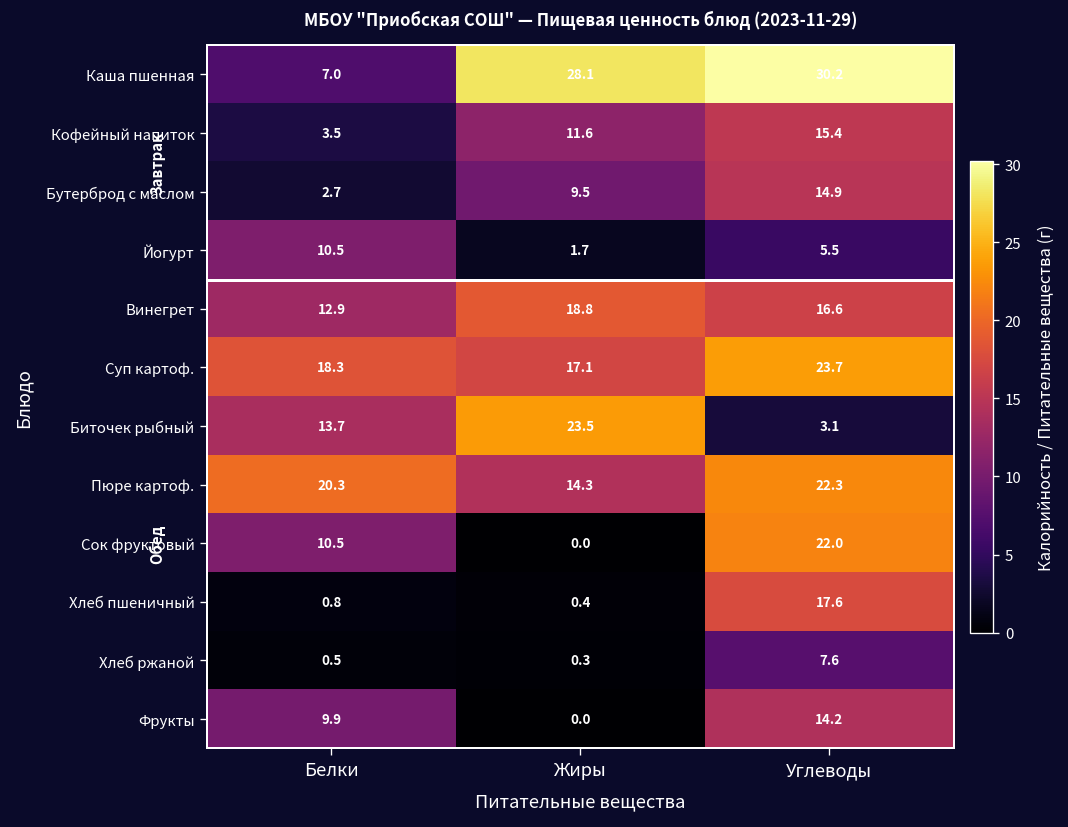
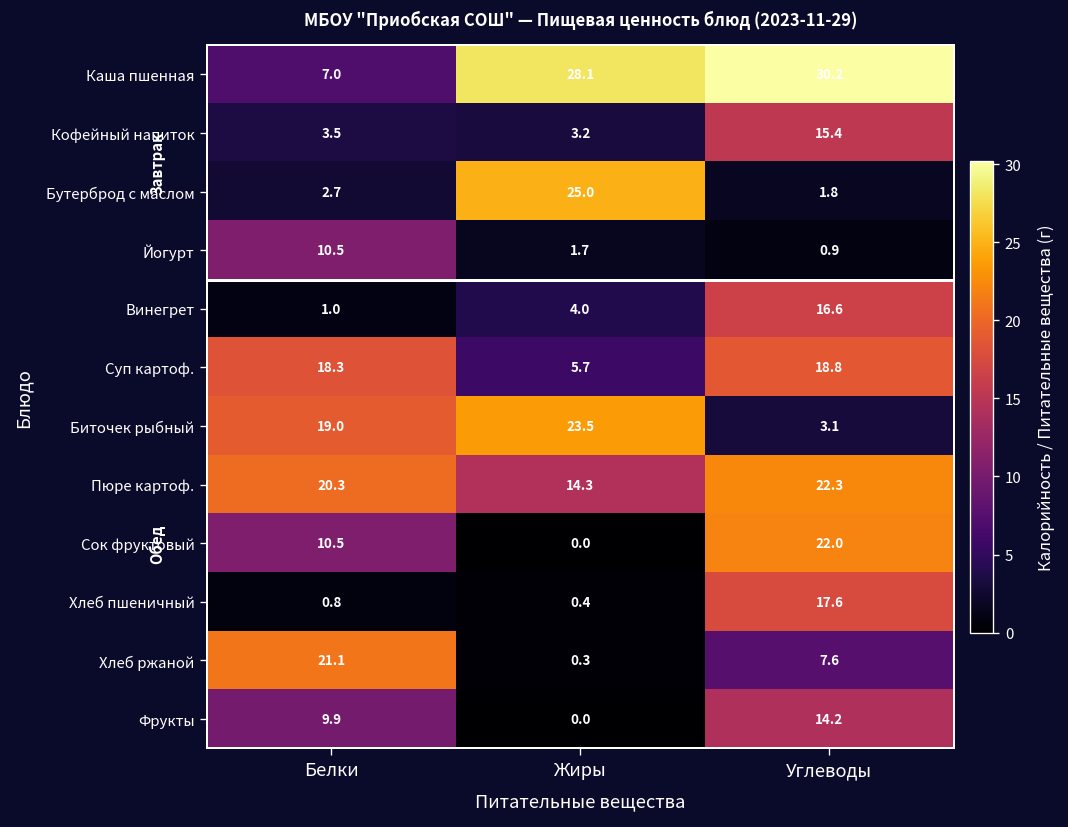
Кофейный напиток, Жиры: 11.6 -> 3.2
Бутерброд с маслом, Жиры: 9.5 -> 25.0
Бутерброд с маслом, Углеводы: 14.9 -> 1.8
Йогурт, Углеводы: 5.5 -> 0.9
Винегрет, Белки: 12.9 -> 1.0
Винегрет, Жиры: 18.8 -> 4.0
Суп картоф., Жиры: 17.1 -> 5.7
Суп картоф., Углеводы: 23.7 -> 18.8
Биточек рыбный, Белки: 13.7 -> 19.0
Хлеб ржаной, Белки: 0.5 -> 21.1
